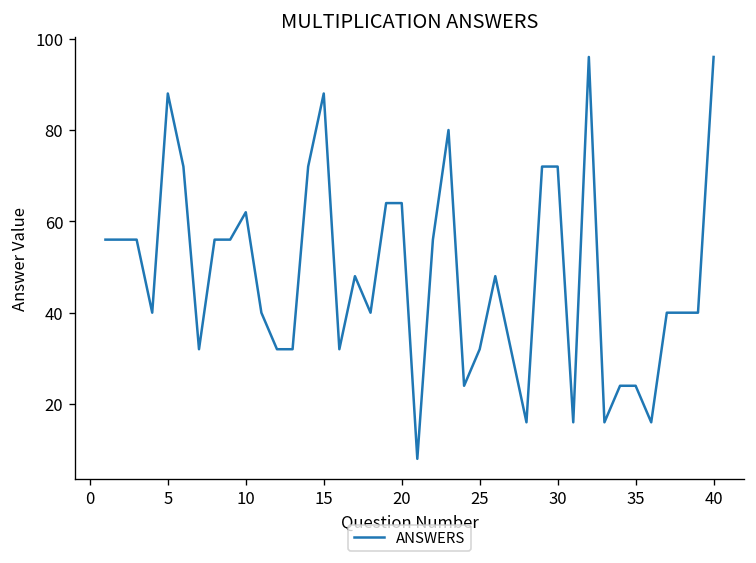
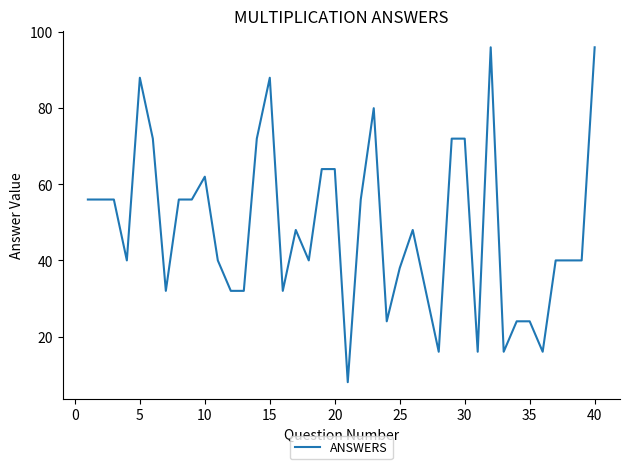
25: 32 -> 38
